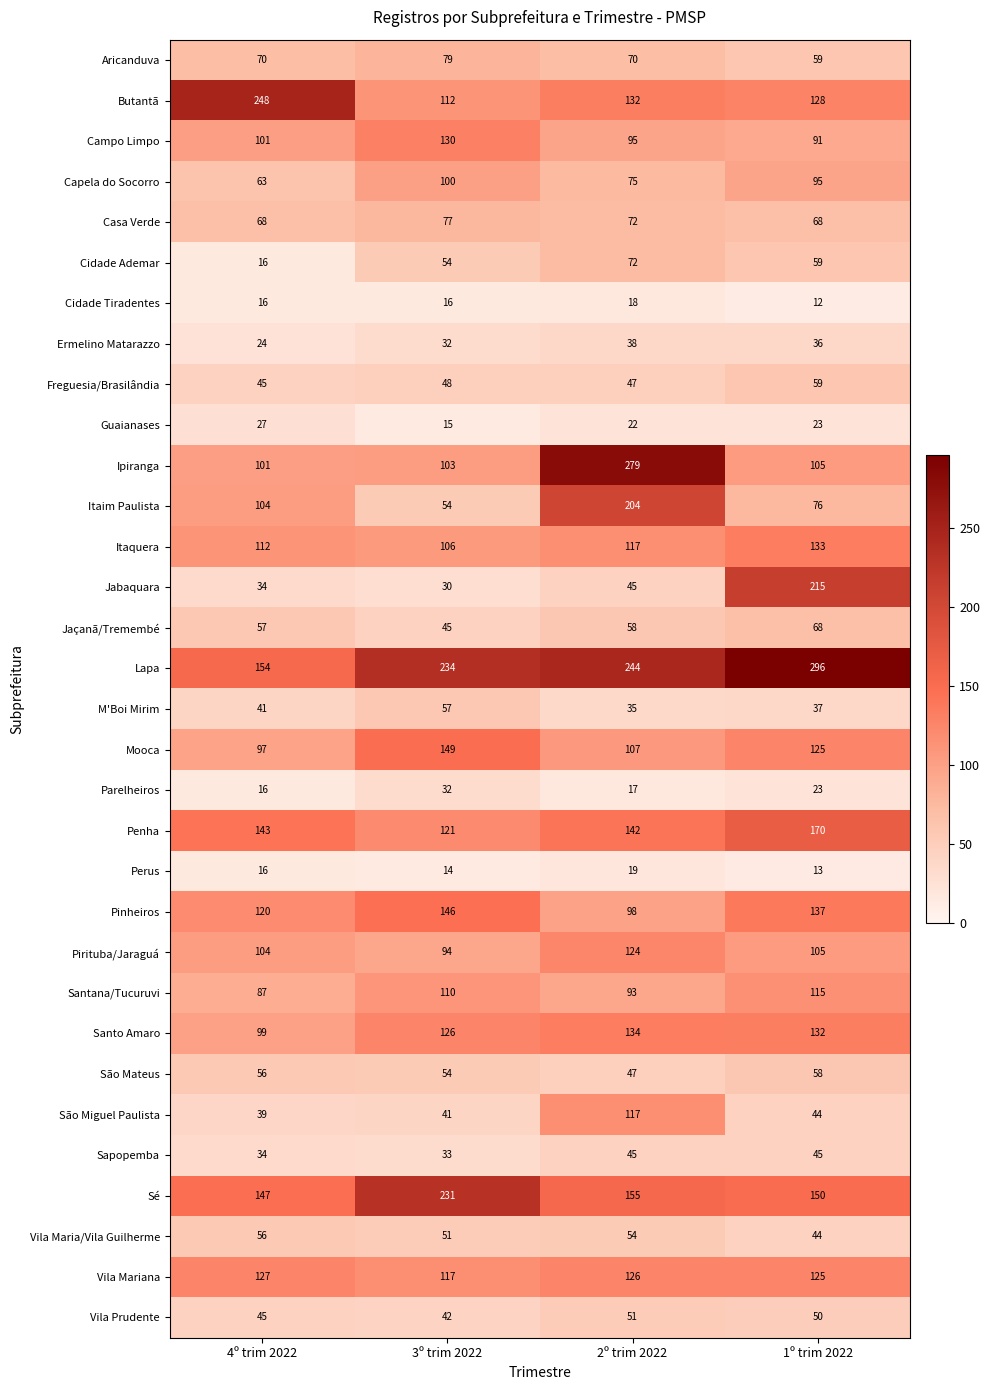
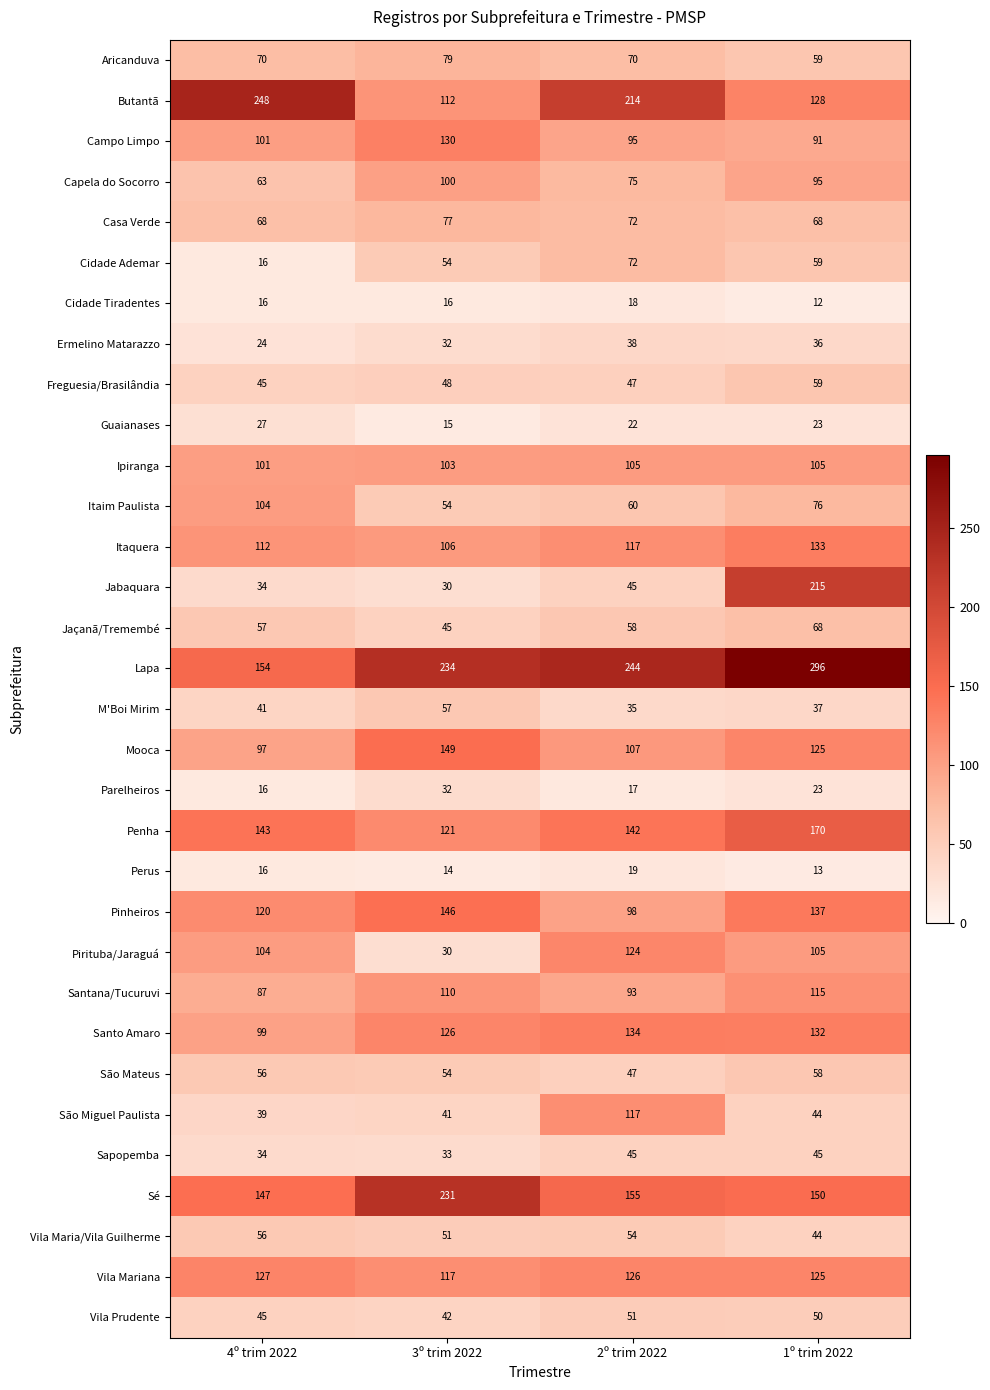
Butantã, 2º trim 2022: 132 -> 214
Ipiranga, 2º trim 2022: 279 -> 105
Itaim Paulista, 2º trim 2022: 204 -> 60
Pirituba/Jaraguá, 3º trim 2022: 94 -> 30
